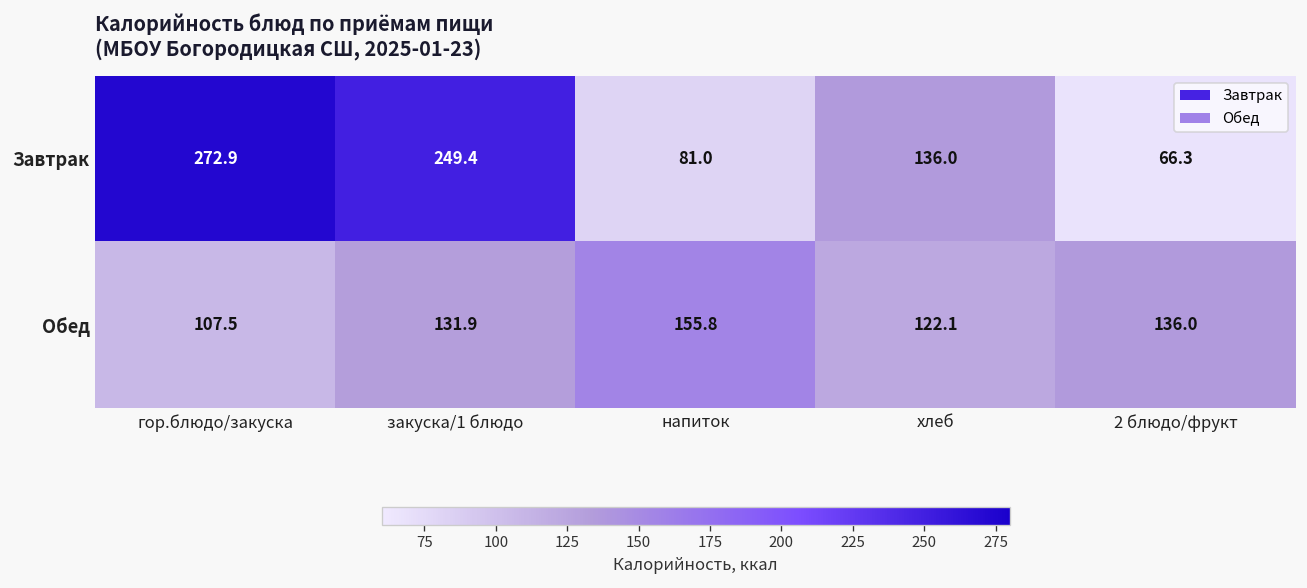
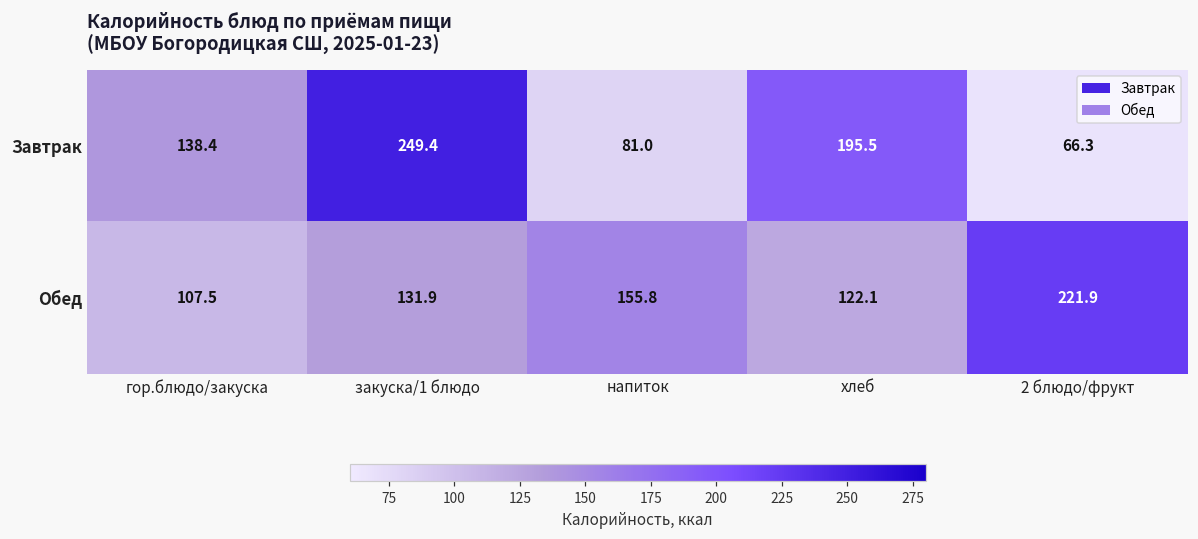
Завтрак, гор.блюдо/закуска: 272.9 -> 138.4
Завтрак, хлеб: 136.0 -> 195.5
Обед, 2 блюдо/фрукт: 136.0 -> 221.9
